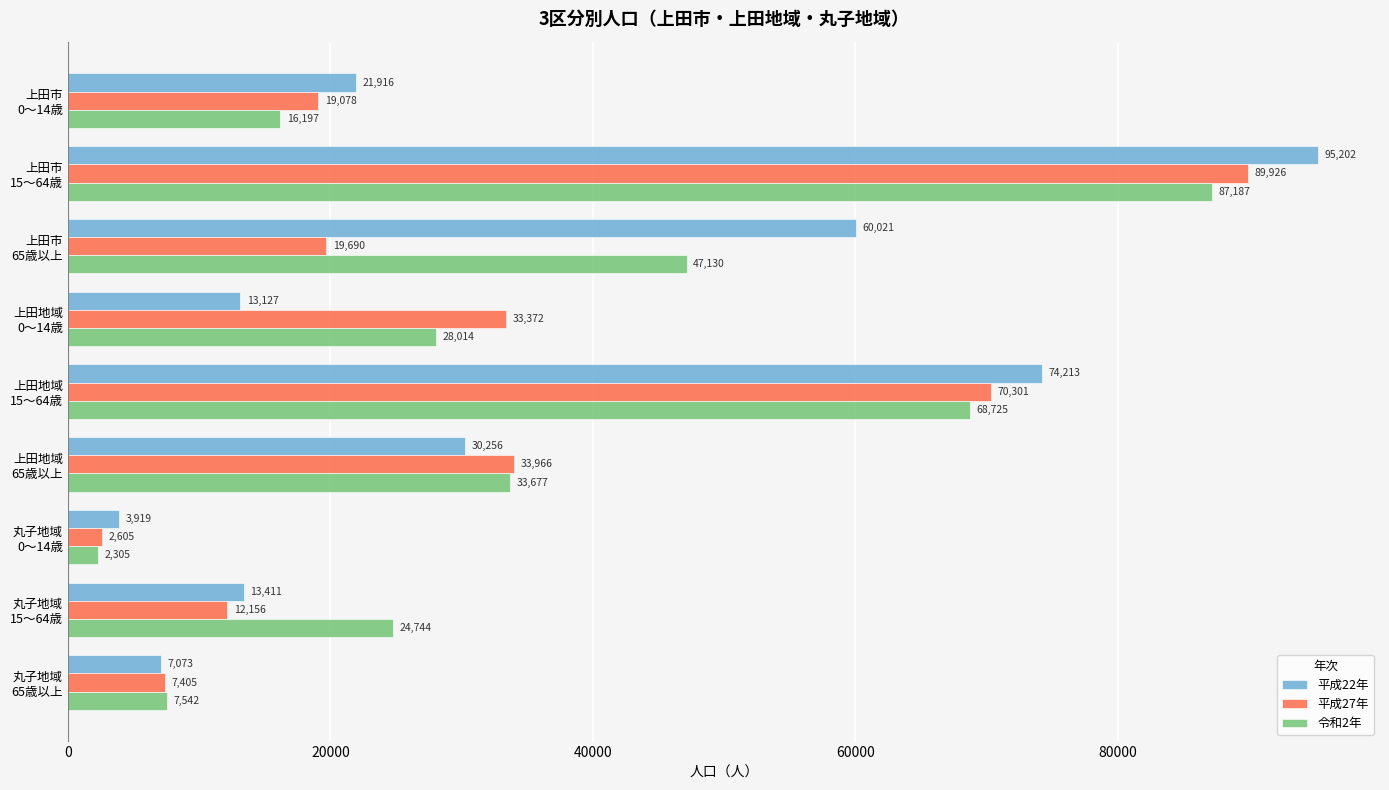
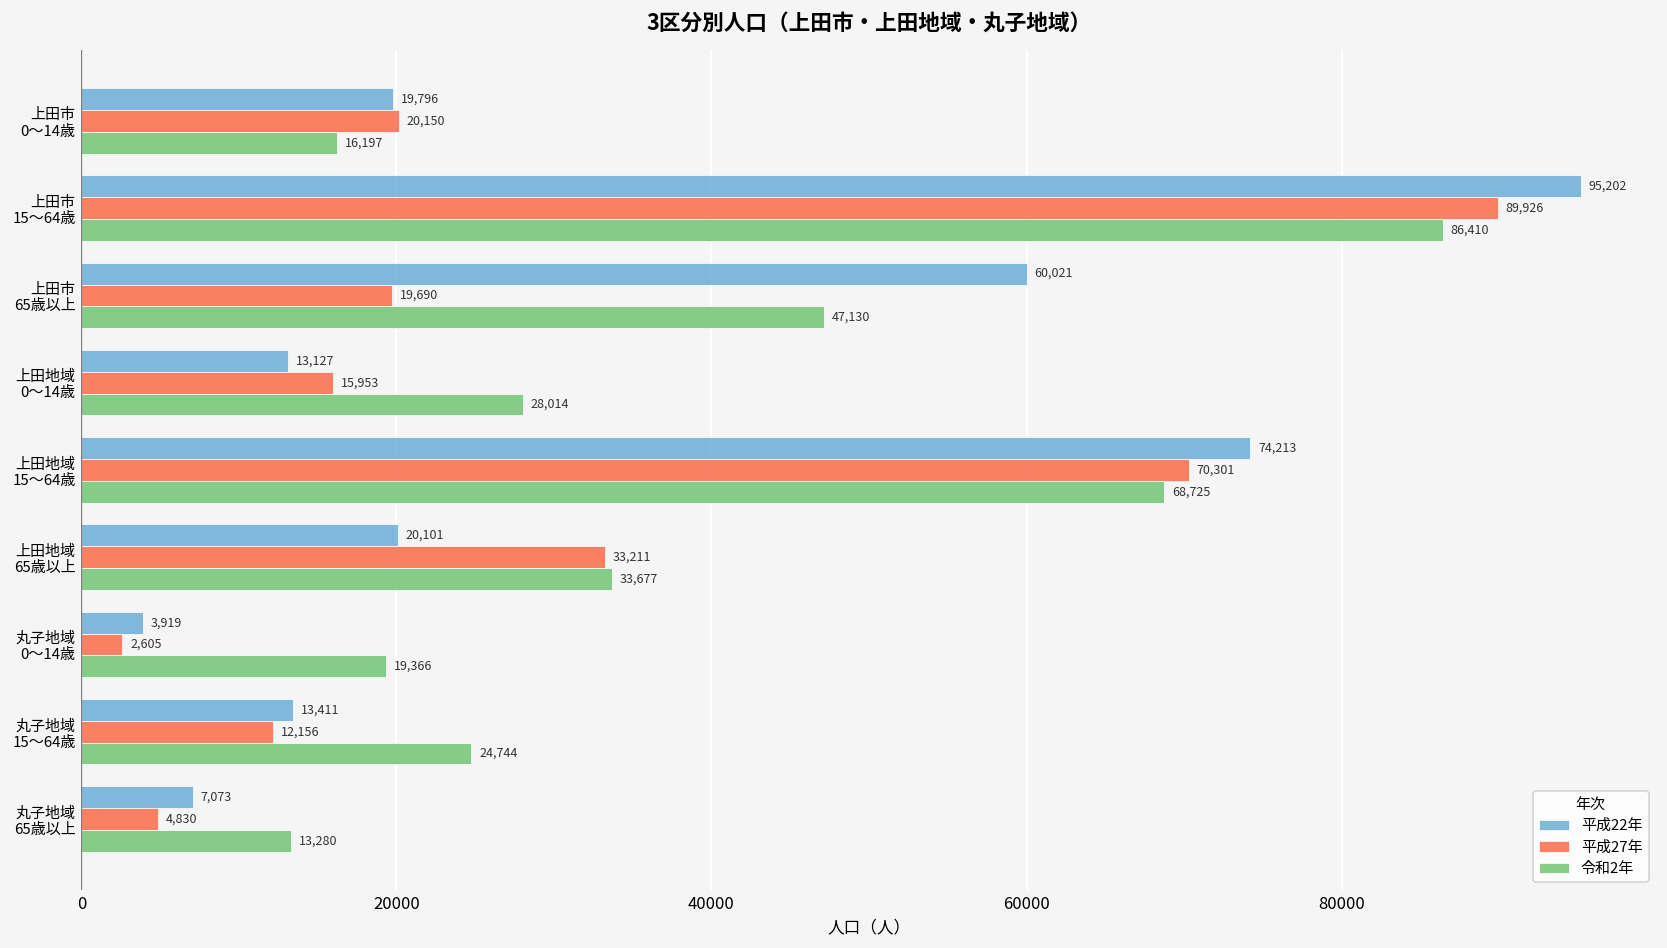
平成22年, 上田市 0～14歳: 21,916 -> 19,796
平成27年, 上田市 0～14歳: 19,078 -> 20,150
令和2年, 上田市 15～64歳: 87,187 -> 86,410
平成27年, 上田地域 0～14歳: 33,372 -> 15,953
平成22年, 上田地域 65歳以上: 30,256 -> 20,101
平成27年, 上田地域 65歳以上: 33,966 -> 33,211
令和2年, 丸子地域 0～14歳: 2,305 -> 19,366
平成27年, 丸子地域 65歳以上: 7,405 -> 4,830
令和2年, 丸子地域 65歳以上: 7,542 -> 13,280
